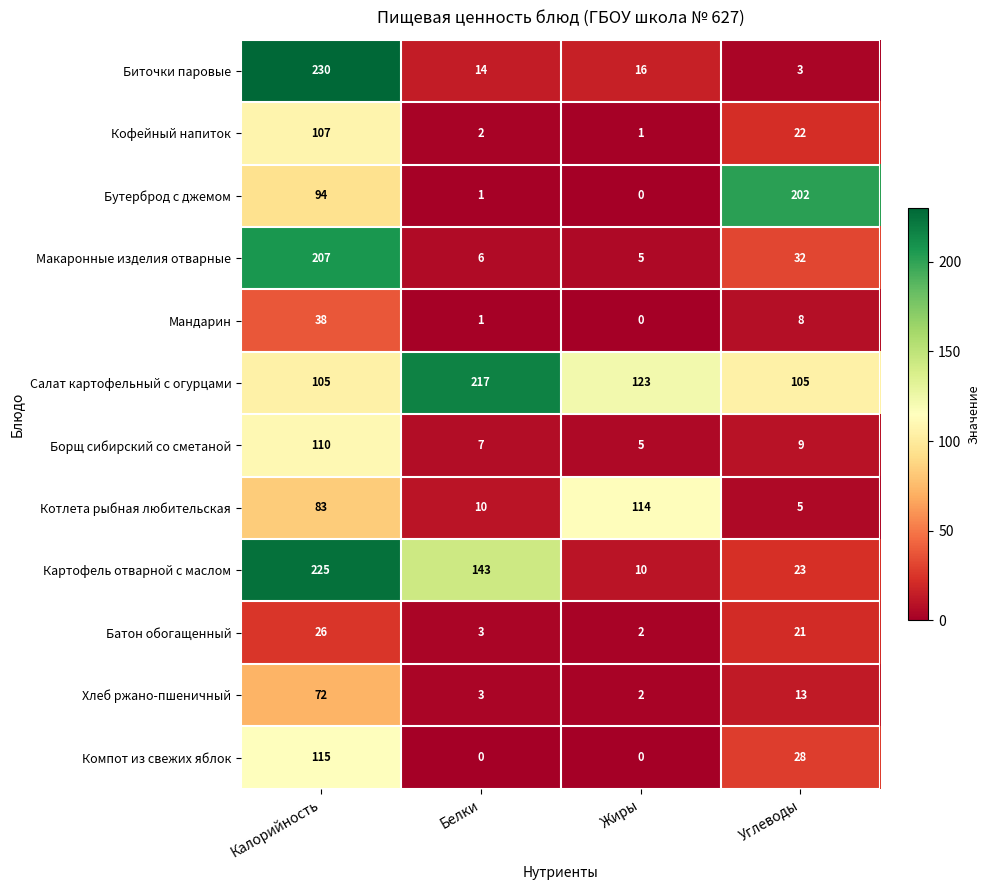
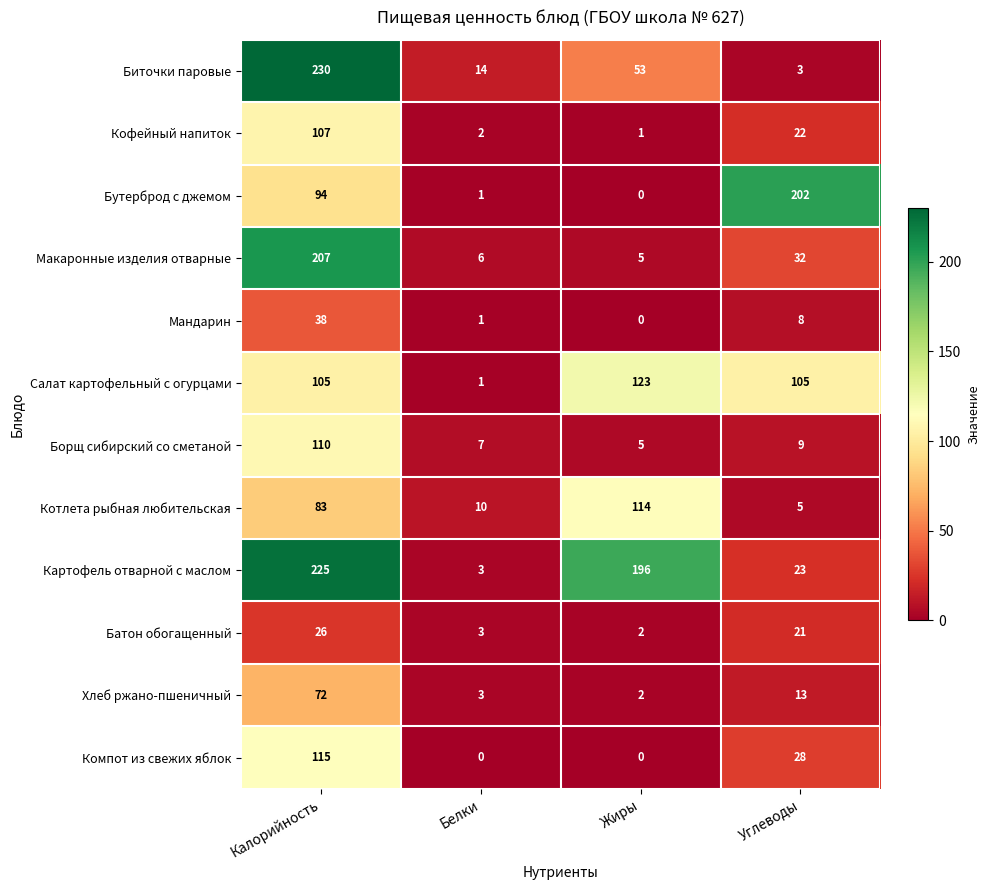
Биточки паровые, Жиры: 16 -> 53
Салат картофельный с огурцами, Белки: 217 -> 1
Картофель отварной с маслом, Белки: 143 -> 3
Картофель отварной с маслом, Жиры: 10 -> 196
